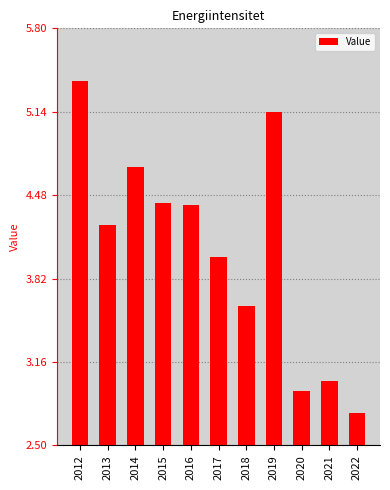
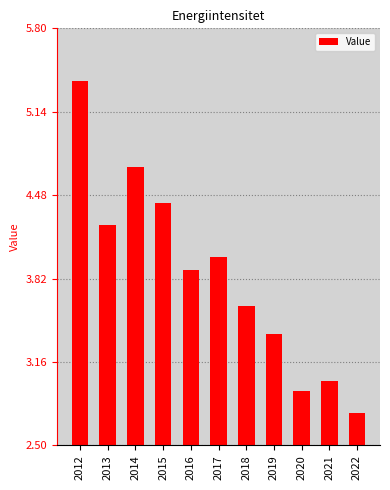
2016: 4.40 -> 3.89
2019: 5.14 -> 3.38
